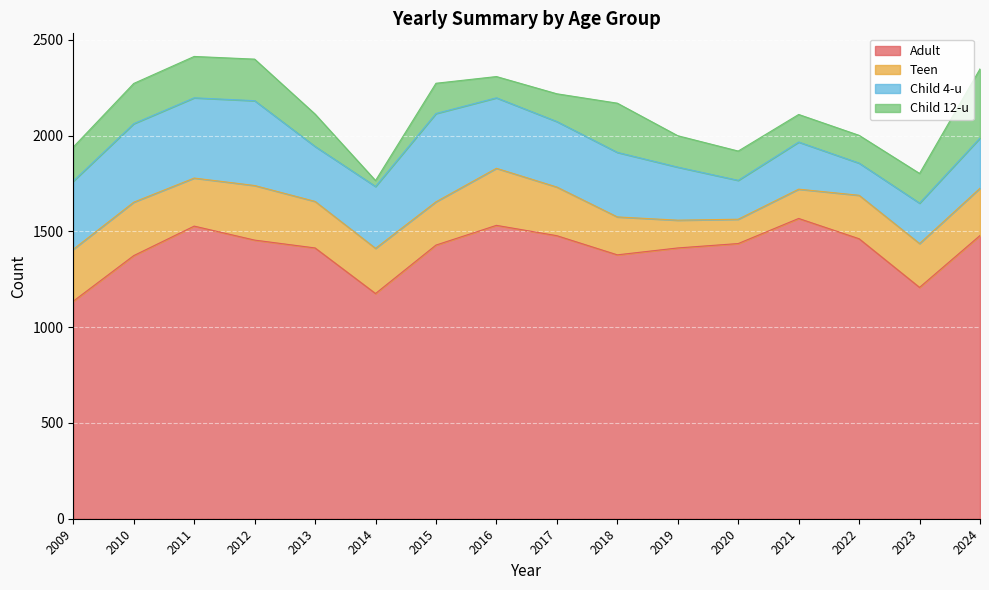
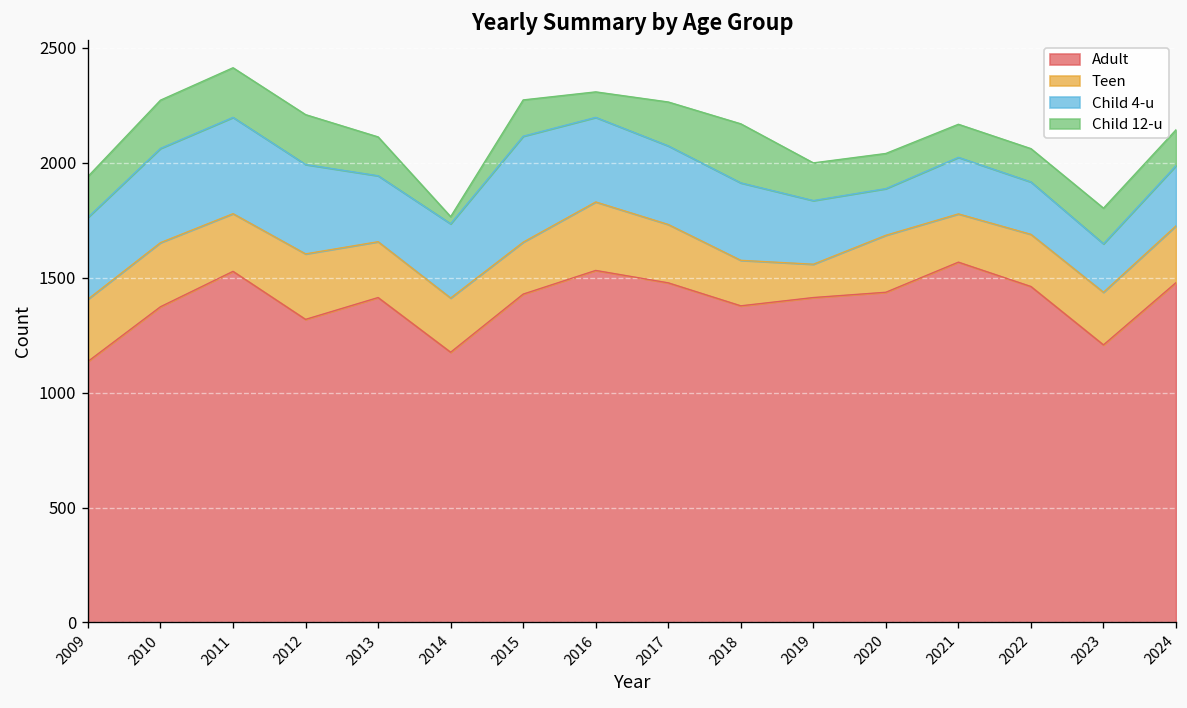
Adult, 2012: 1460 -> 1320
Child 4-u, 2012: 440 -> 390
Child 12-u, 2017: 150 -> 190
Teen, 2020: 130 -> 250
Teen, 2021: 150 -> 210
Child 4-u, 2022: 170 -> 230
Child 12-u, 2024: 360 -> 160
